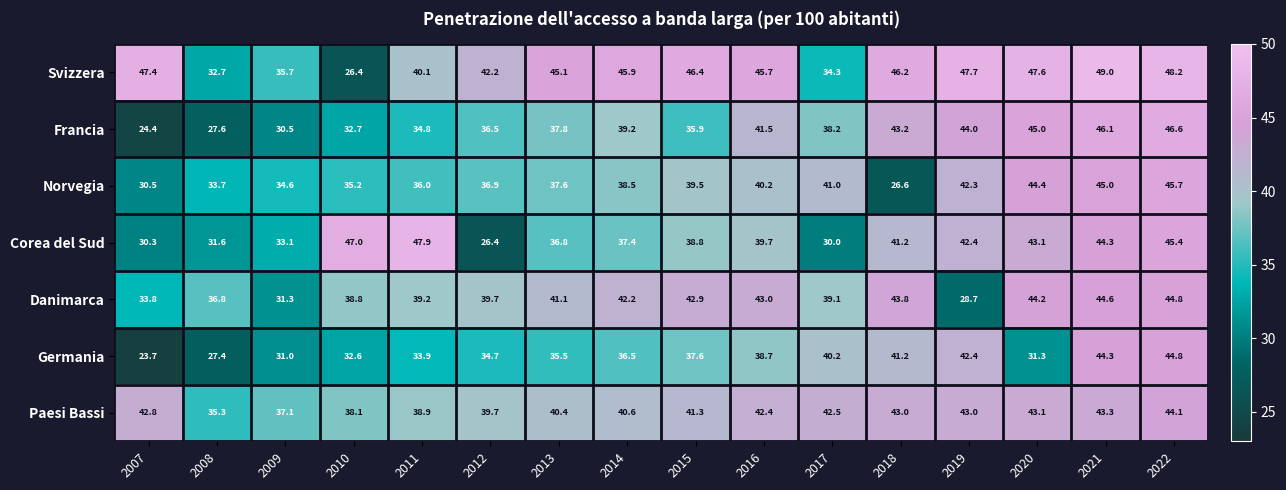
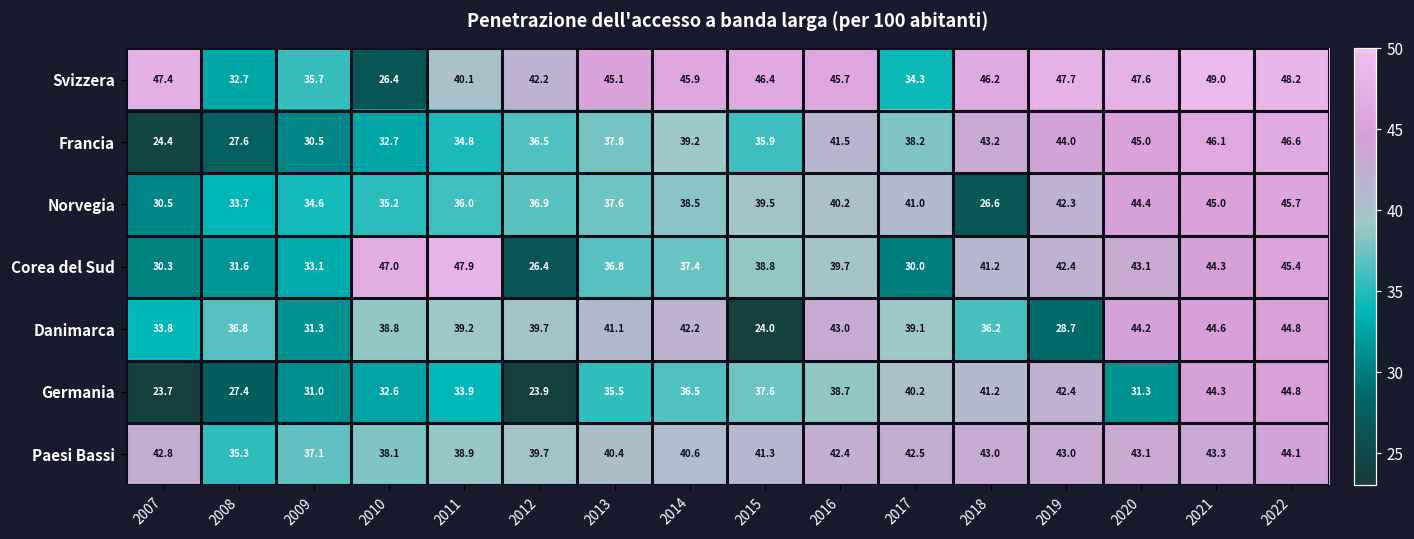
Danimarca, 2015: 42.9 -> 24.0
Danimarca, 2018: 43.8 -> 36.2
Germania, 2012: 34.7 -> 23.9
